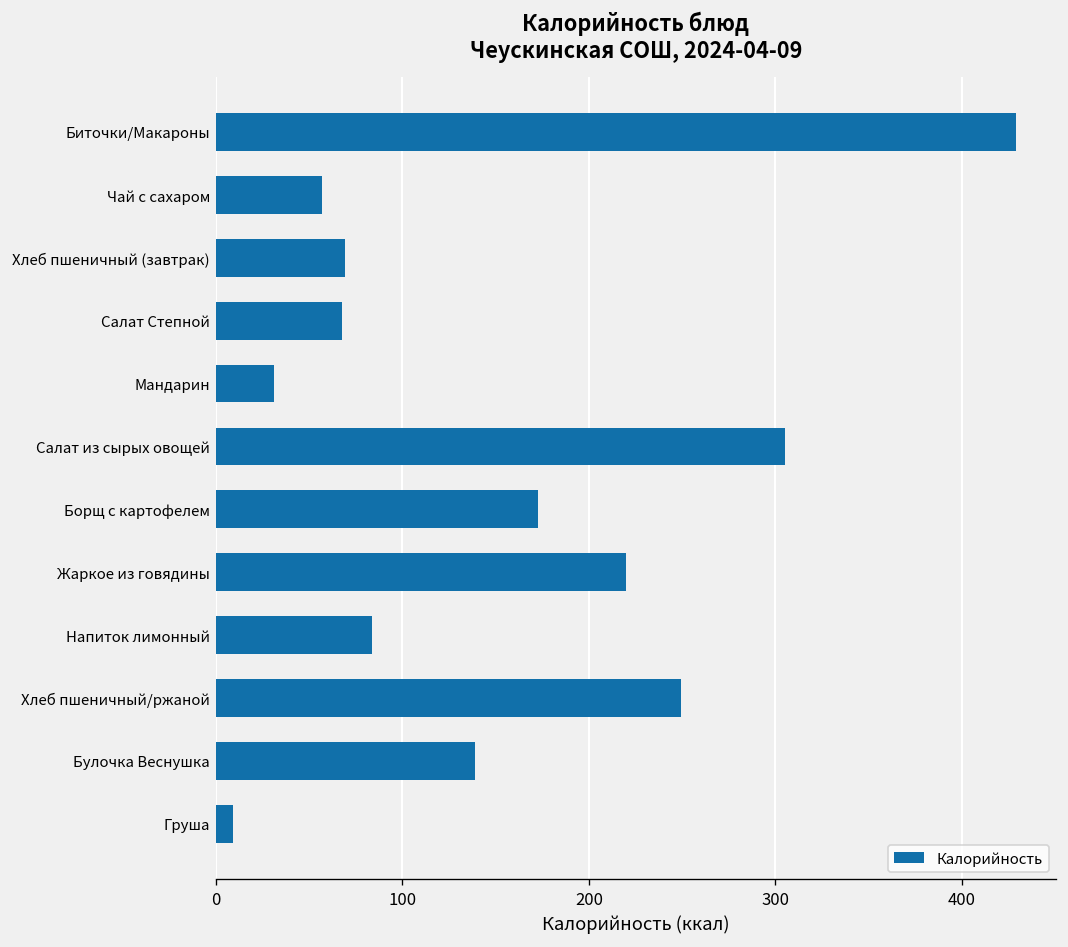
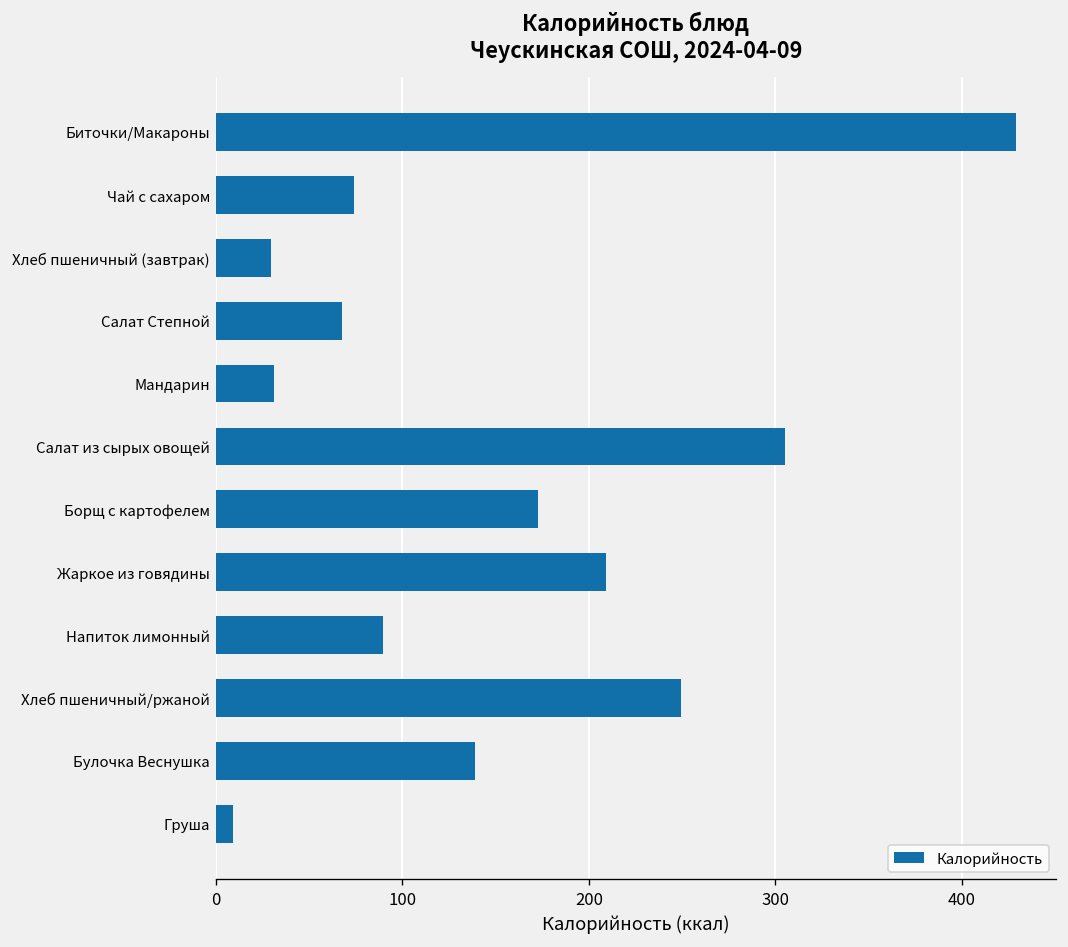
Чай с сахаром: 57 -> 74
Хлеб пшеничный (завтрак): 69 -> 30
Жаркое из говядины: 220 -> 209
Напиток лимонный: 84 -> 90
